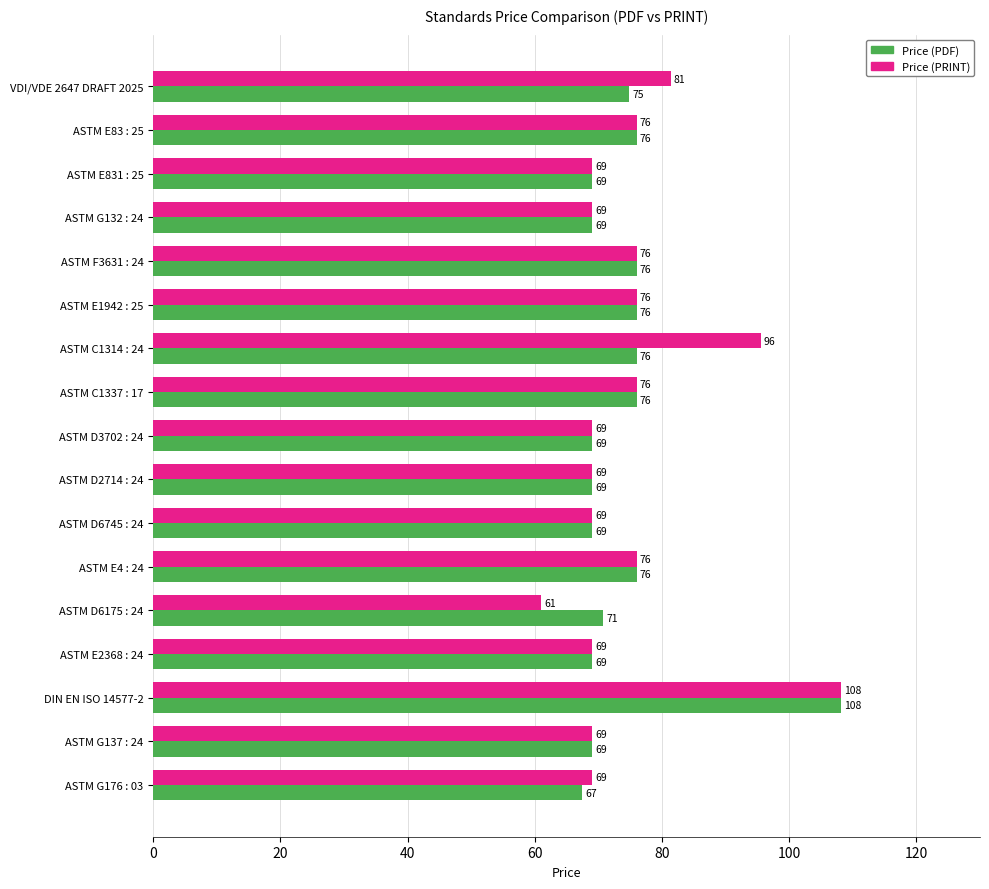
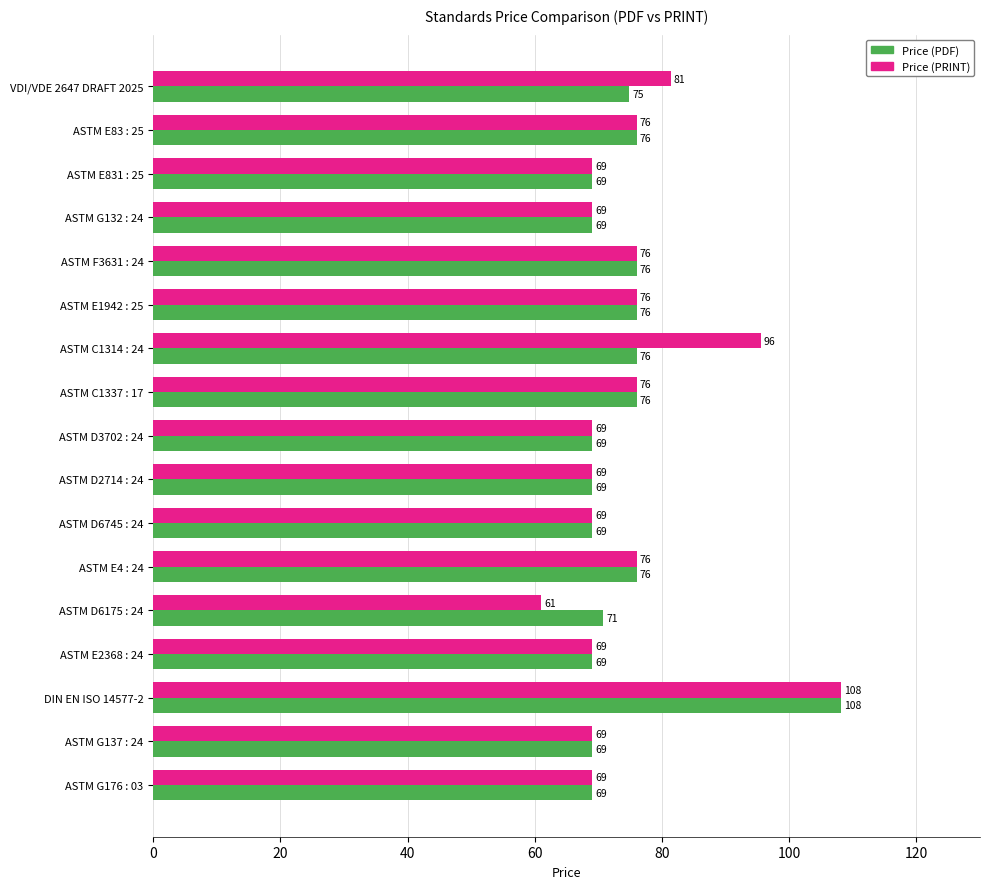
Price (PDF), ASTM G176 : 03: 67 -> 69
